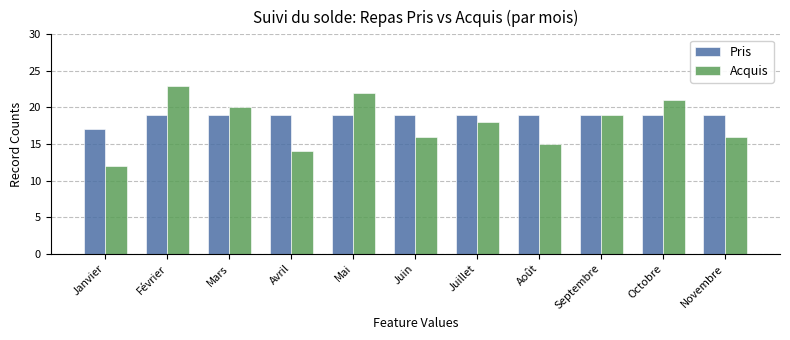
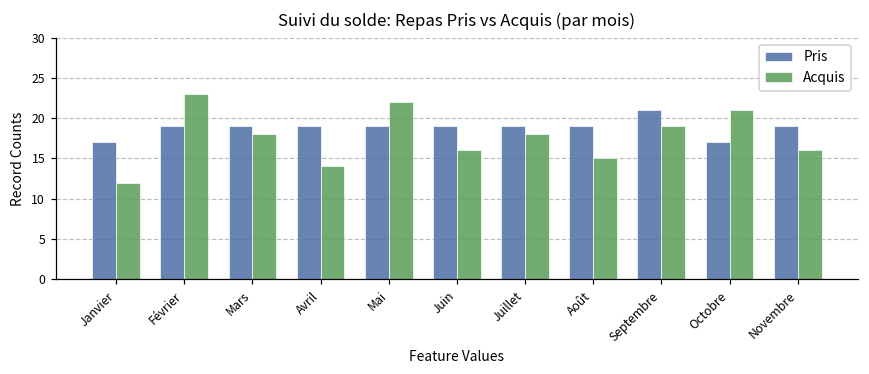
Acquis, Mars: 20 -> 18
Pris, Septembre: 19 -> 21
Pris, Octobre: 19 -> 17
